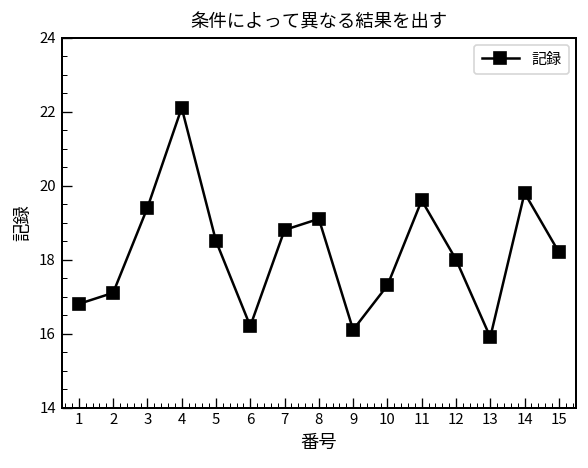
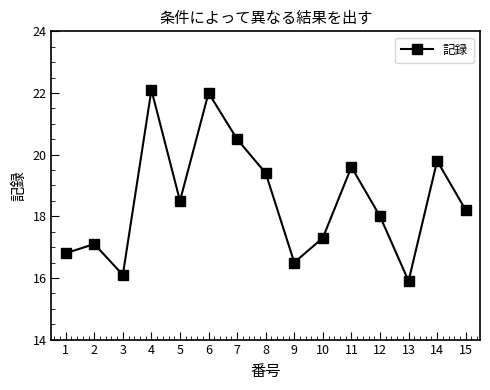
3: 19.4 -> 16.1
6: 16.2 -> 22.0
7: 18.8 -> 20.5
8: 19.1 -> 19.4
9: 16.1 -> 16.5
